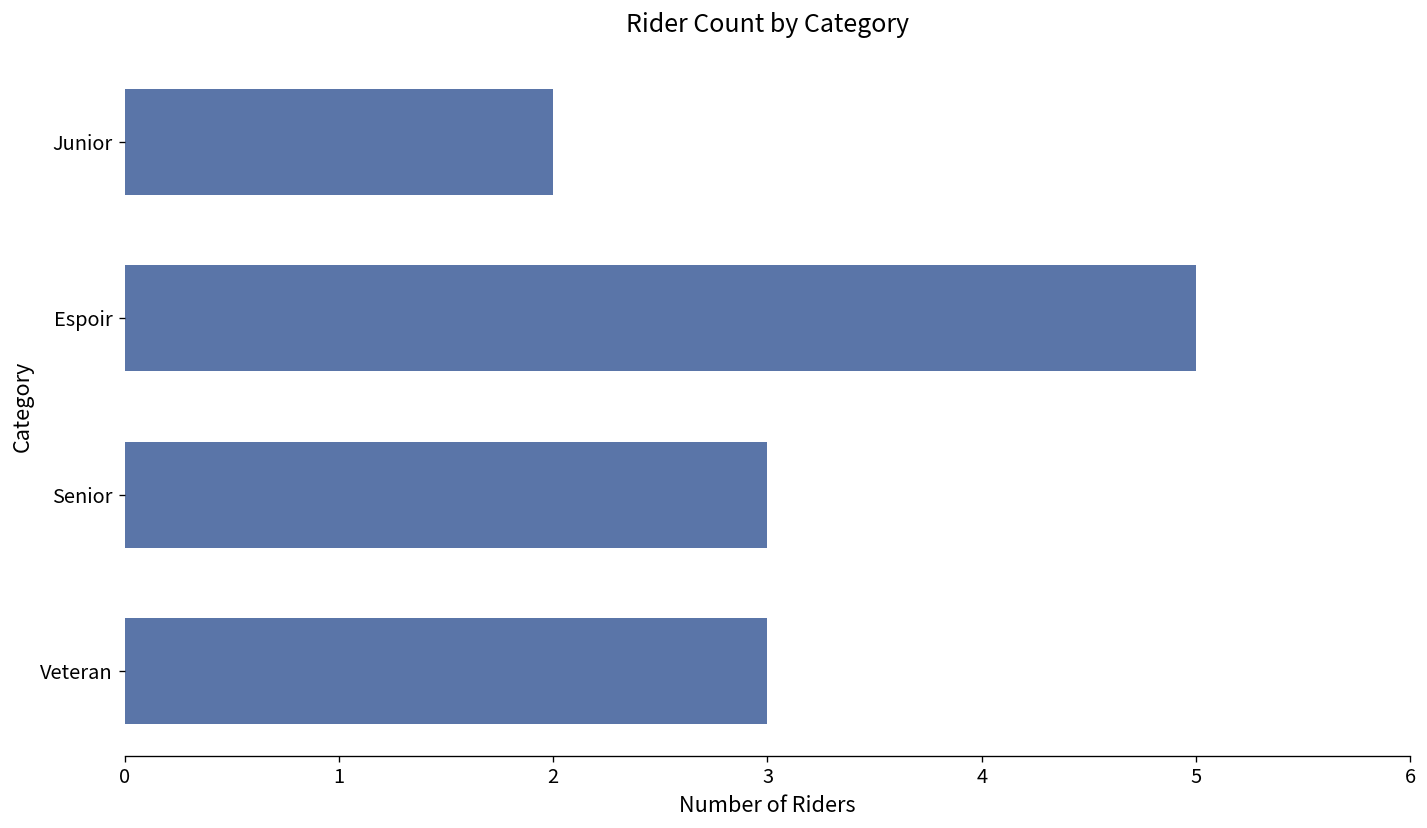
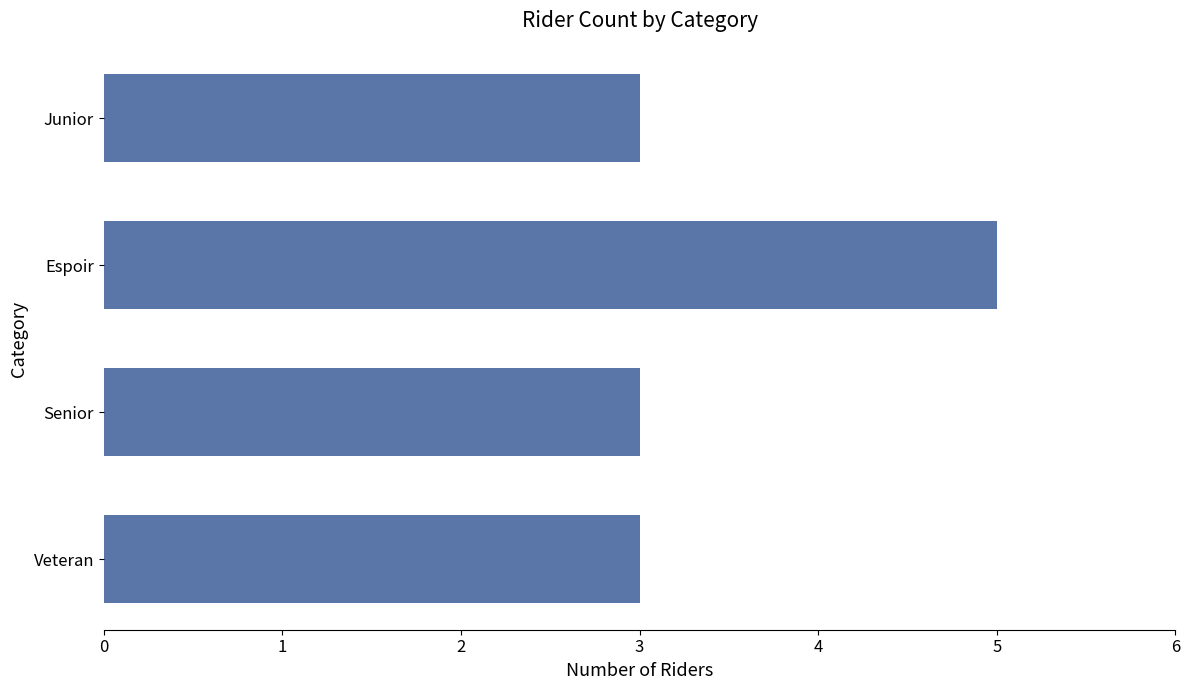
Junior: 2 -> 3
